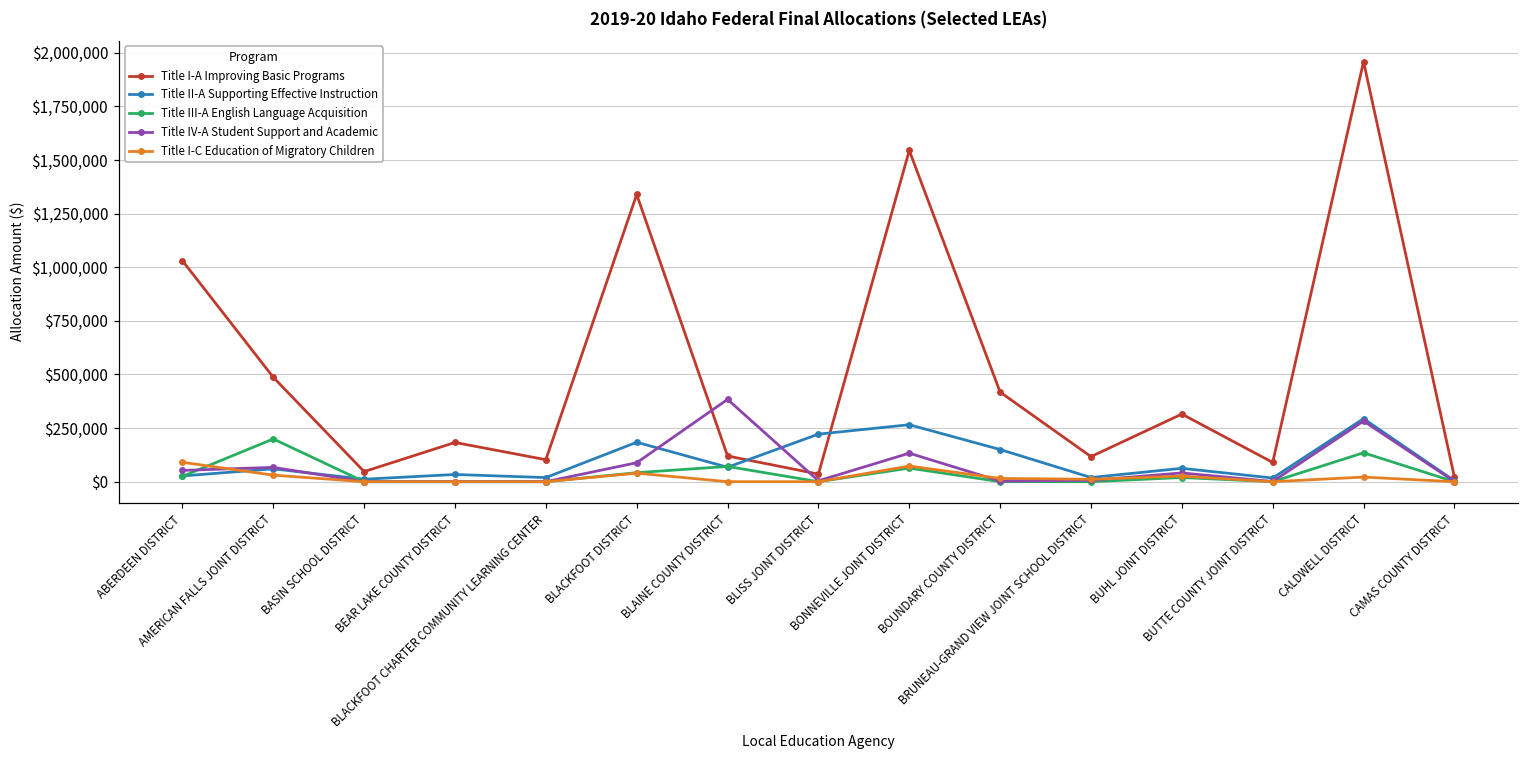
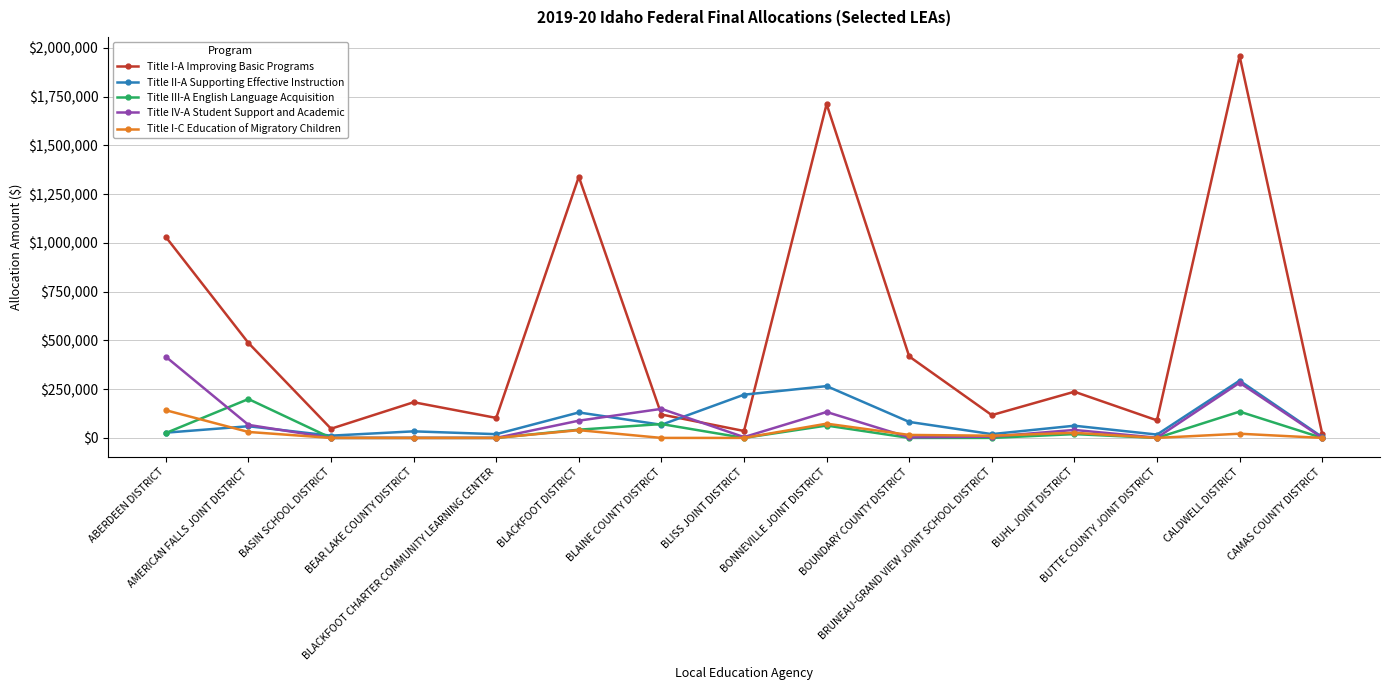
Title IV-A Student Support and Academic, ABERDEEN DISTRICT: $50,000 -> $420,000
Title I-C Education of Migratory Children, ABERDEEN DISTRICT: $90,000 -> $140,000
Title II-A Supporting Effective Instruction, BLACKFOOT DISTRICT: $180,000 -> $130,000
Title IV-A Student Support and Academic, BLAINE COUNTY DISTRICT: $380,000 -> $150,000
Title I-A Improving Basic Programs, BONNEVILLE JOINT DISTRICT: $1,540,000 -> $1,710,000
Title II-A Supporting Effective Instruction, BOUNDARY COUNTY DISTRICT: $150,000 -> $80,000
Title I-A Improving Basic Programs, BUHL JOINT DISTRICT: $320,000 -> $240,000
